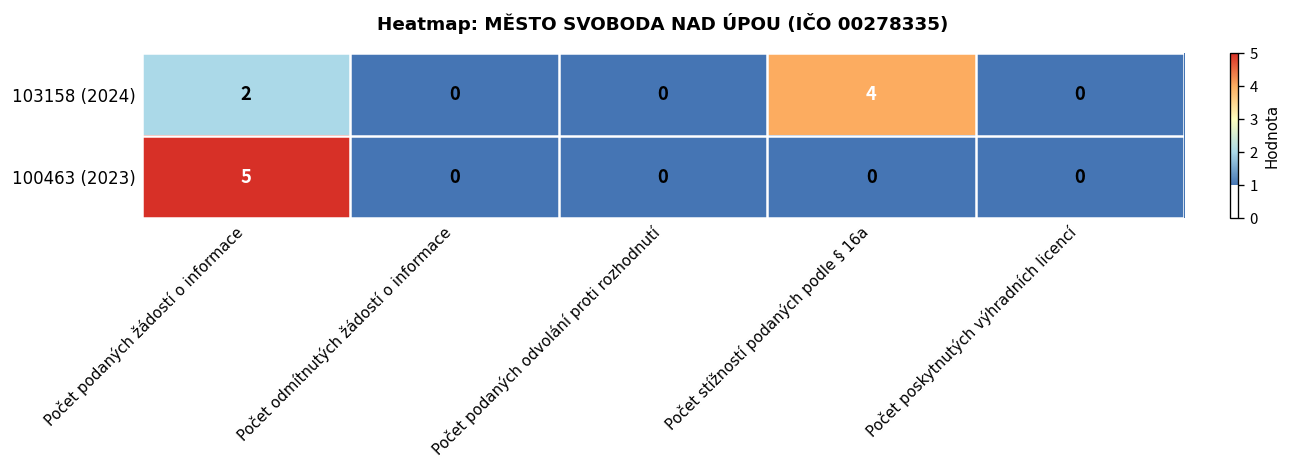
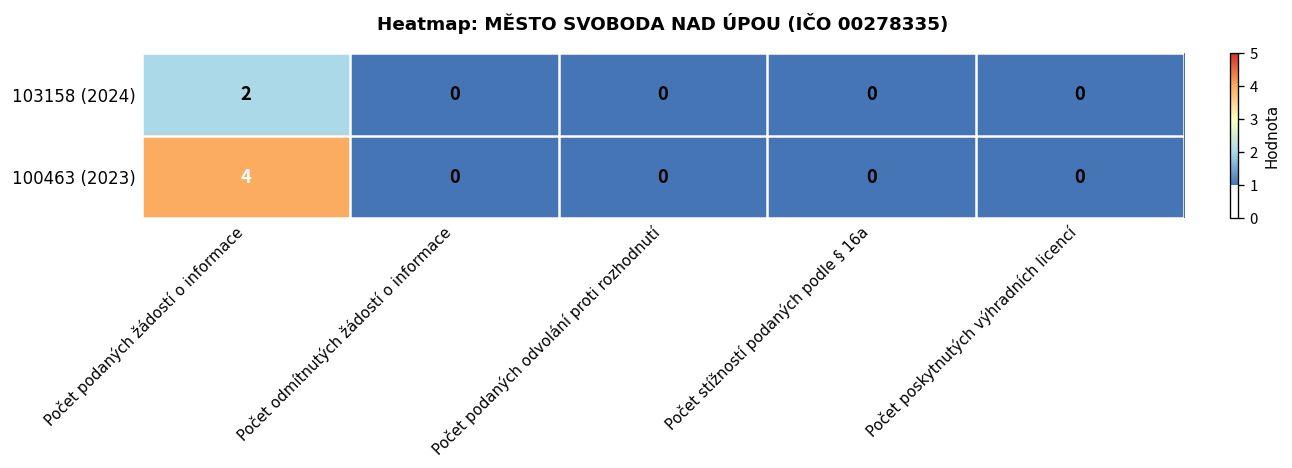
103158 (2024), Počet stížností podaných podle § 16a: 4 -> 0
100463 (2023), Počet podaných žádostí o informace: 5 -> 4
